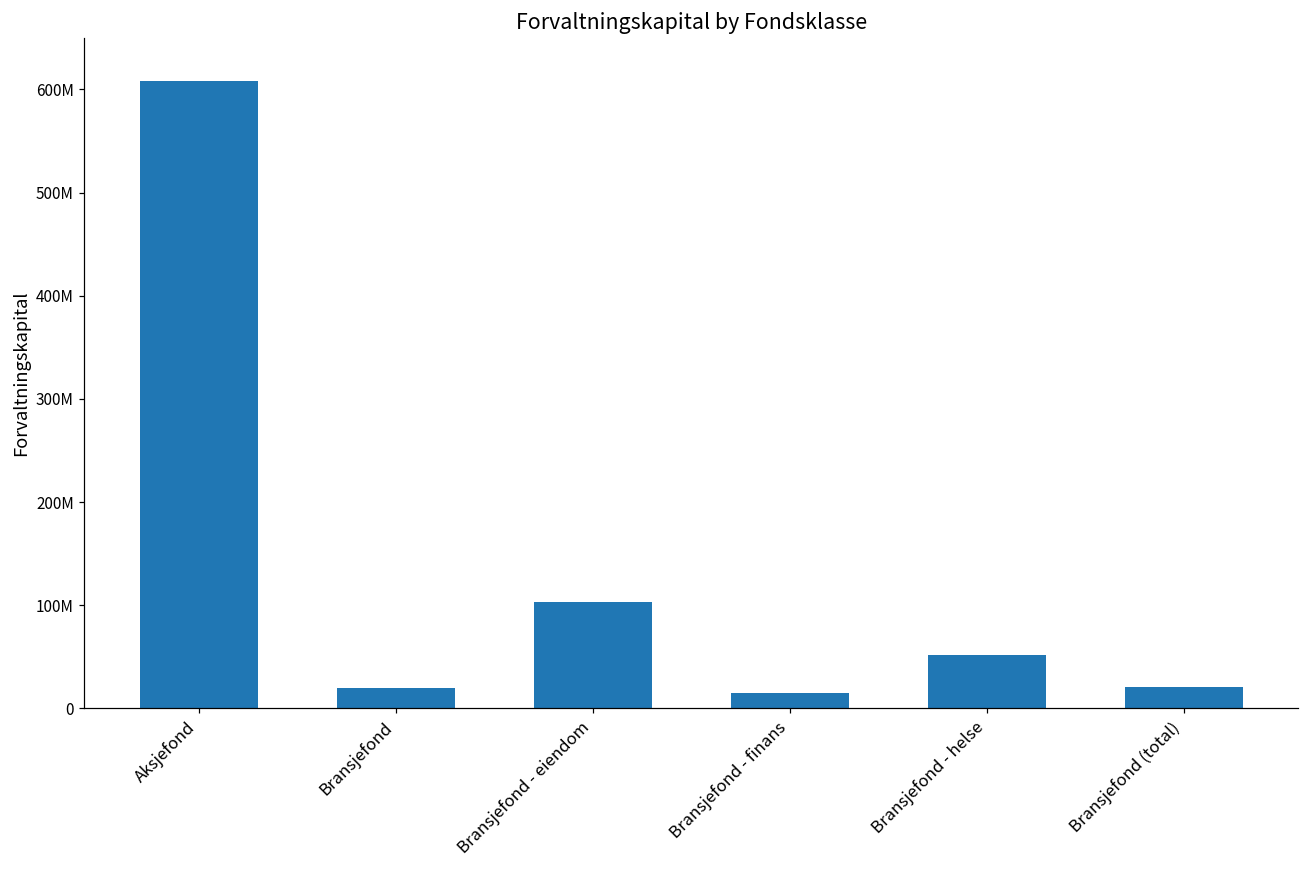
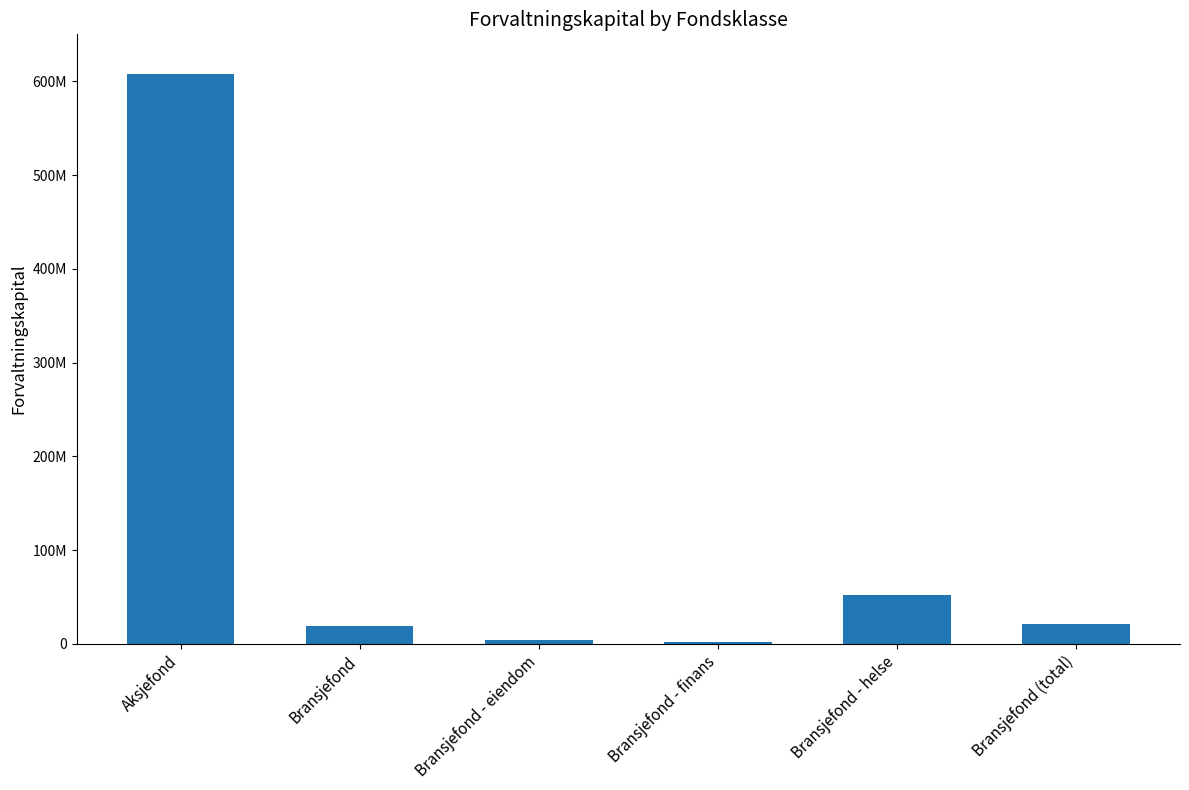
Bransjefond - eiendom: 100000000 -> 0
Bransjefond - finans: 10000000 -> 0
